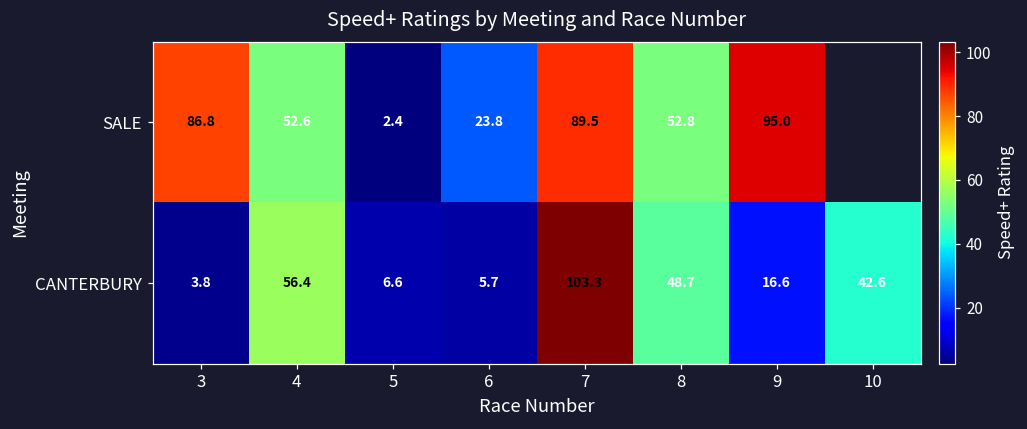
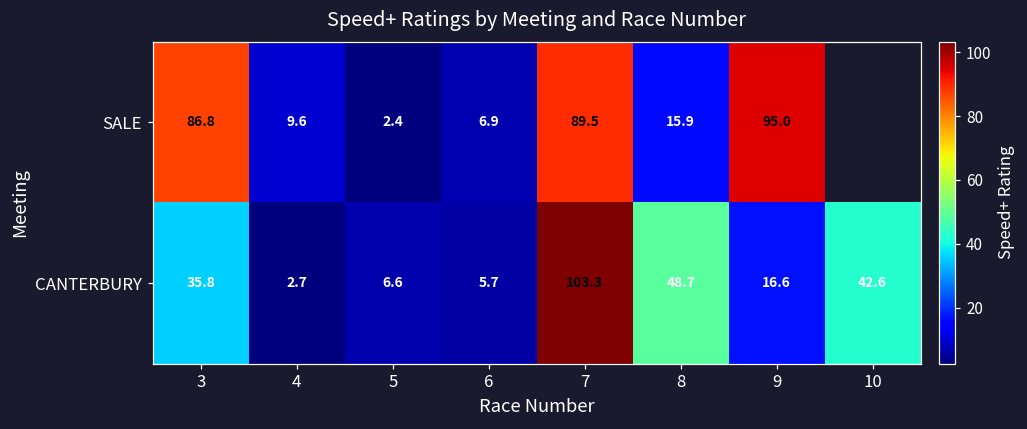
SALE, 4: 52.6 -> 9.6
SALE, 6: 23.8 -> 6.9
SALE, 8: 52.8 -> 15.9
CANTERBURY, 3: 3.8 -> 35.8
CANTERBURY, 4: 56.4 -> 2.7
